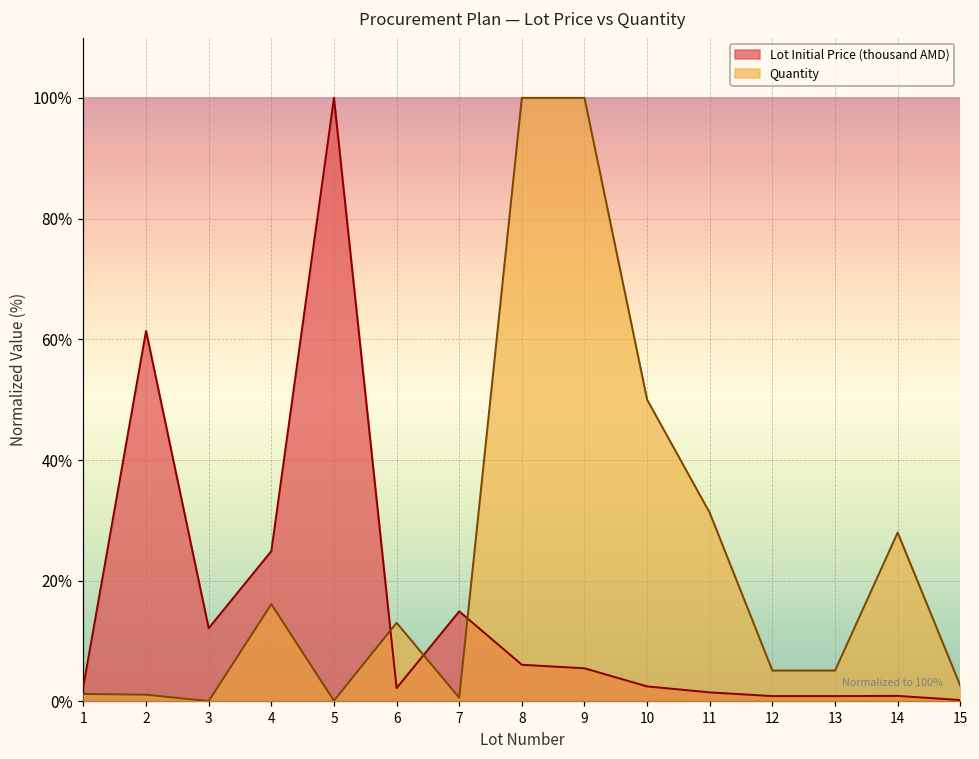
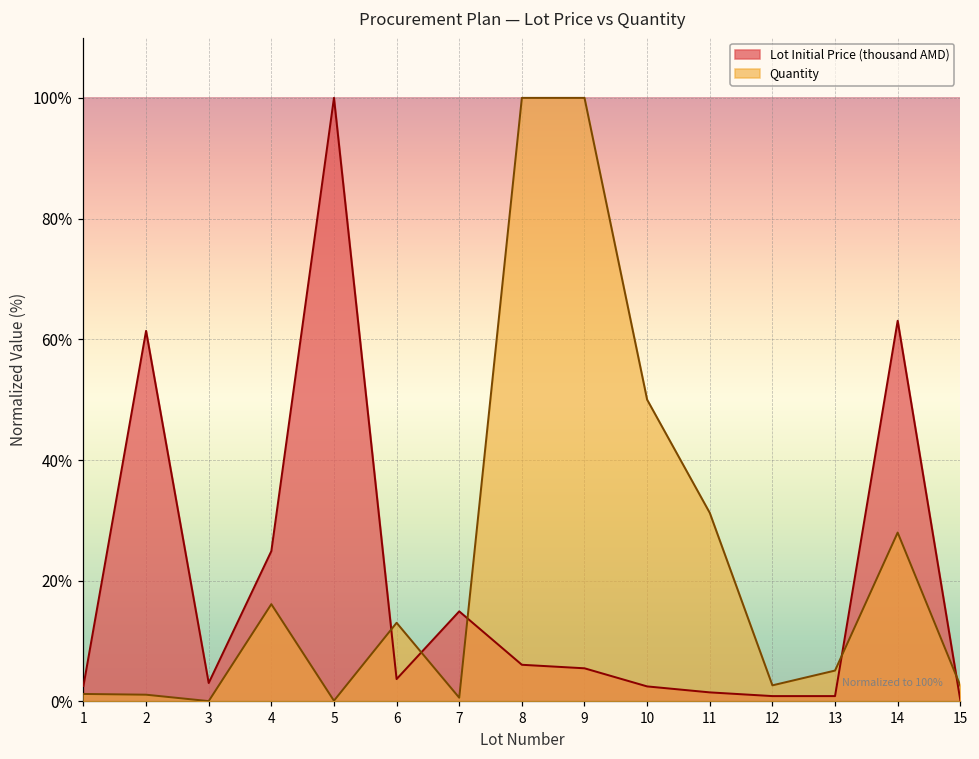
Lot Initial Price (thousand AMD), 3: 12% -> 3%
Lot Initial Price (thousand AMD), 6: 2% -> 4%
Quantity, 12: 5% -> 3%
Lot Initial Price (thousand AMD), 14: 1% -> 63%
